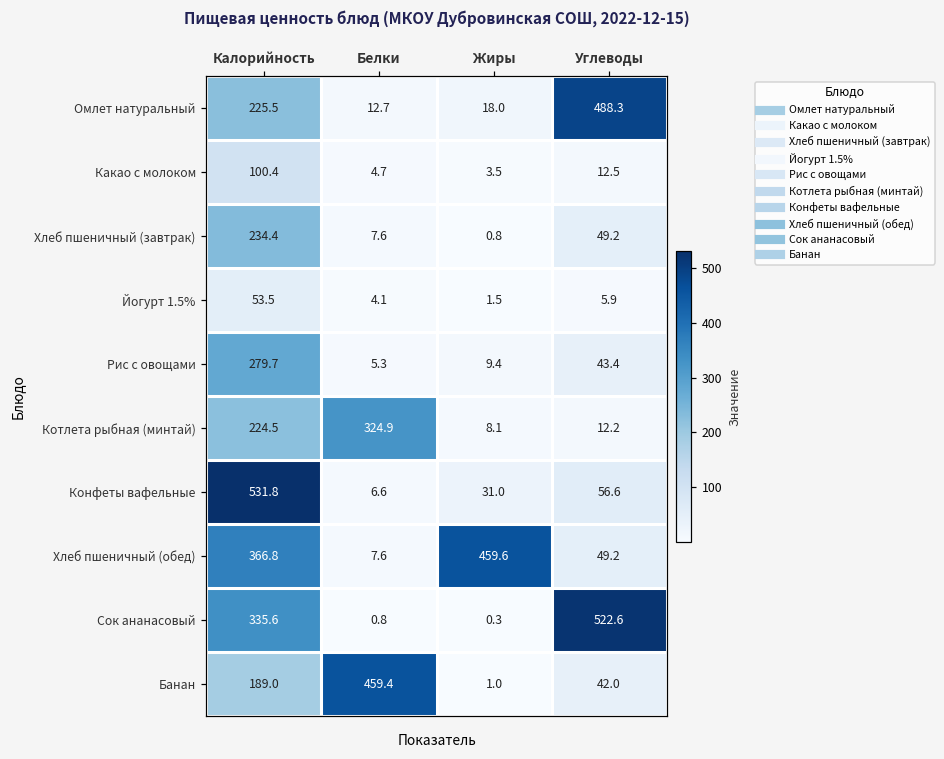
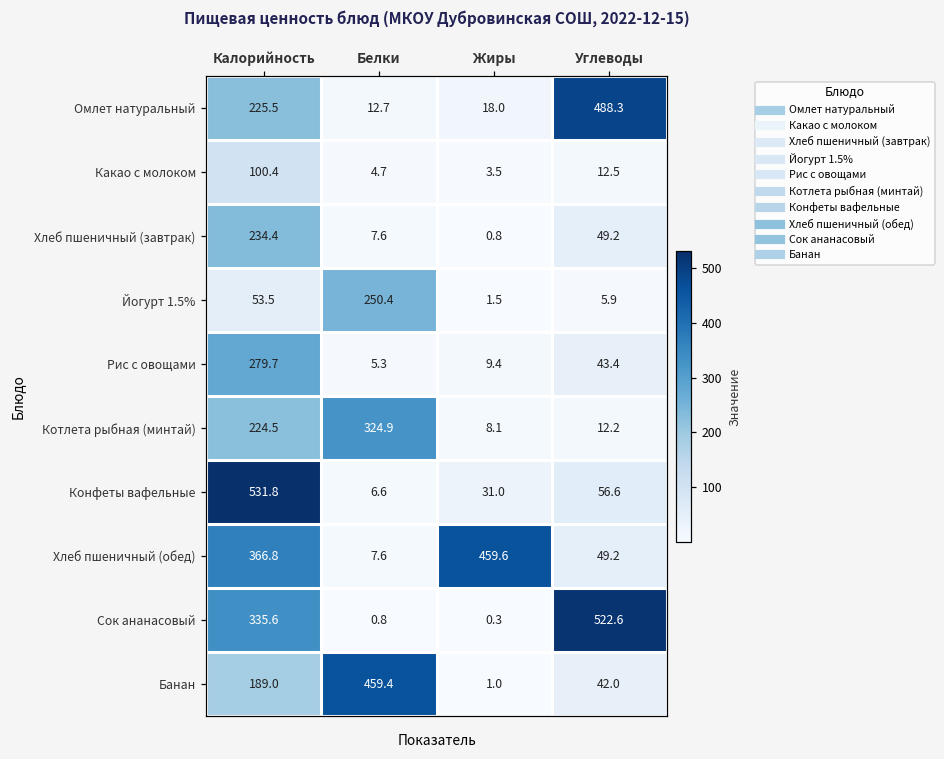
Йогурт 1.5%, Белки: 4.1 -> 250.4
